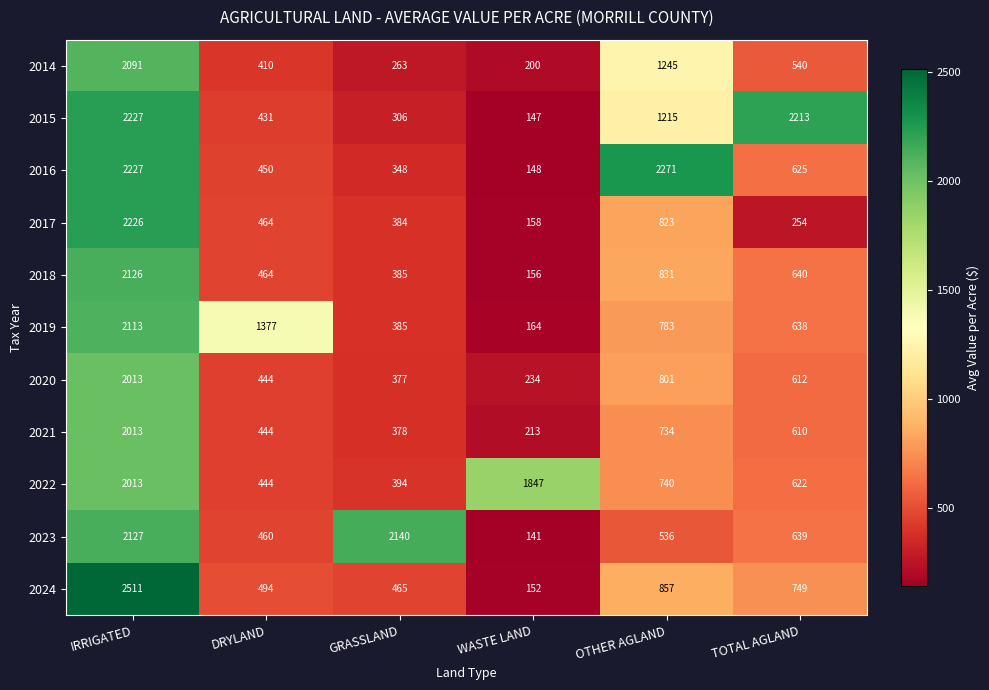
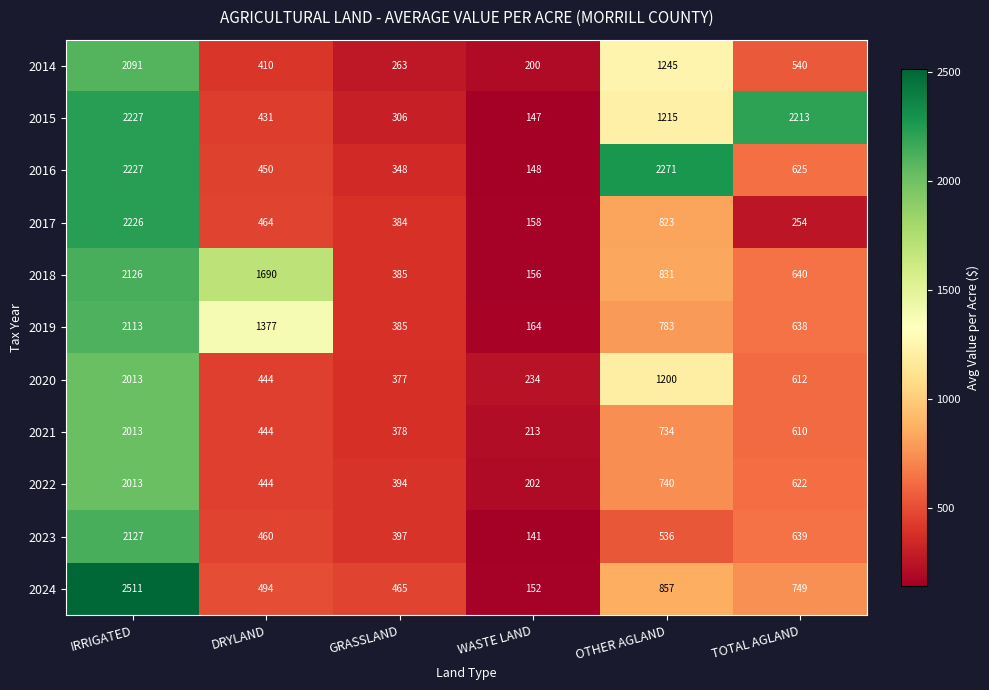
2018, DRYLAND: 464 -> 1690
2020, OTHER AGLAND: 801 -> 1200
2022, WASTE LAND: 1847 -> 202
2023, GRASSLAND: 2140 -> 397
